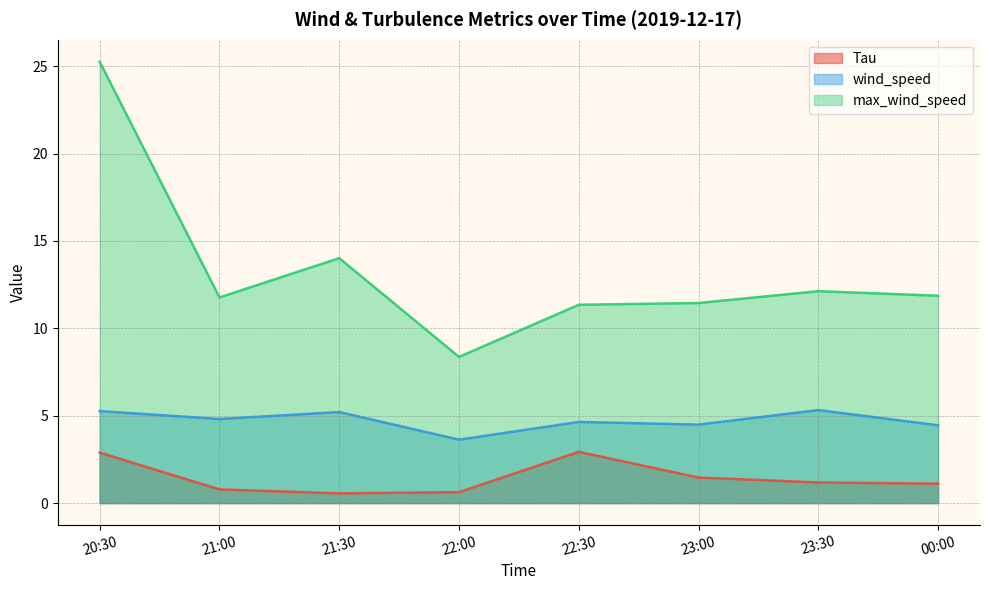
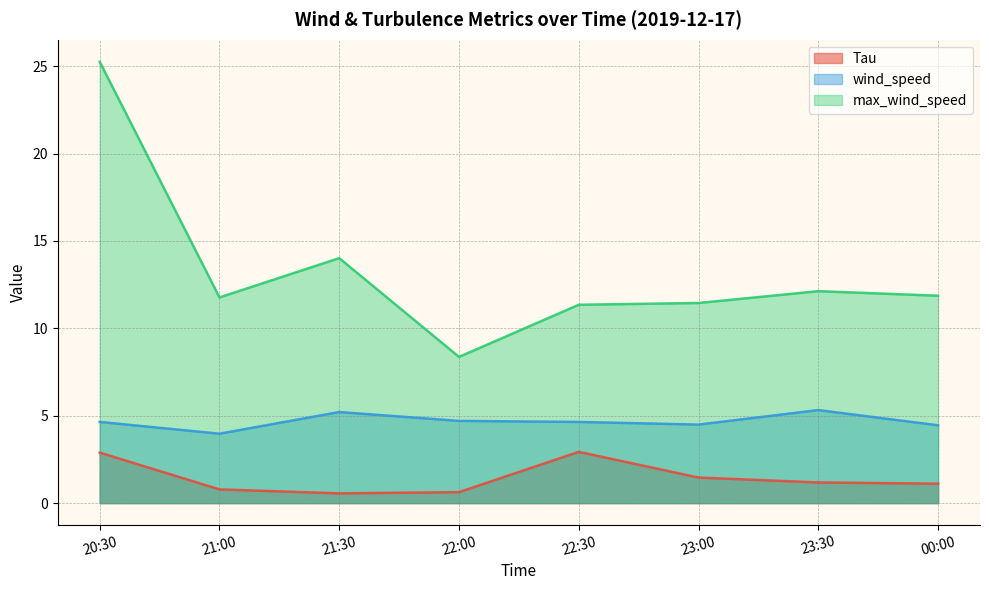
wind_speed, 20:30: 5.3 -> 4.6
wind_speed, 21:00: 4.8 -> 4.0
wind_speed, 22:00: 3.6 -> 4.7
